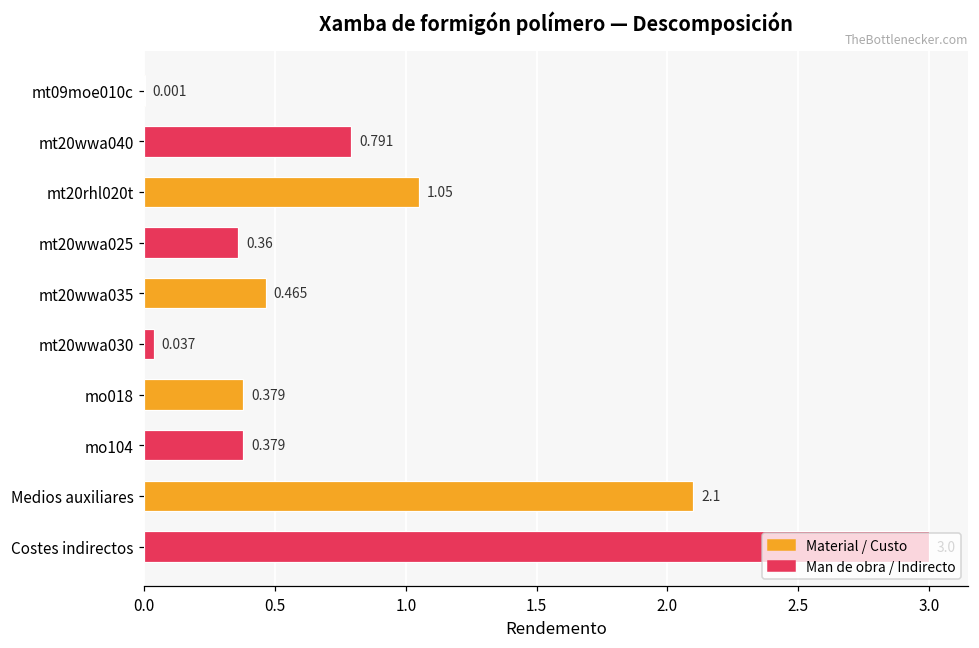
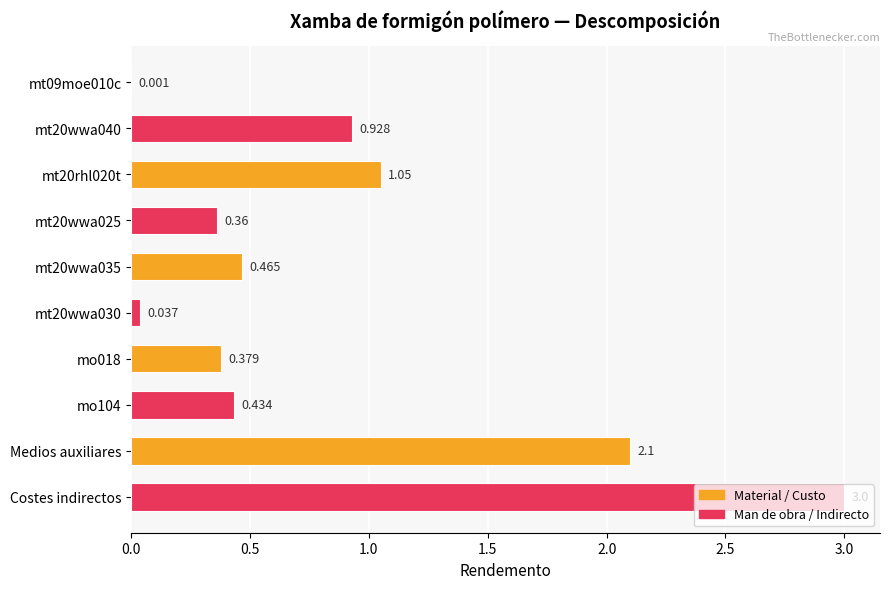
mt20wwa040: 0.791 -> 0.928
mo104: 0.379 -> 0.434
